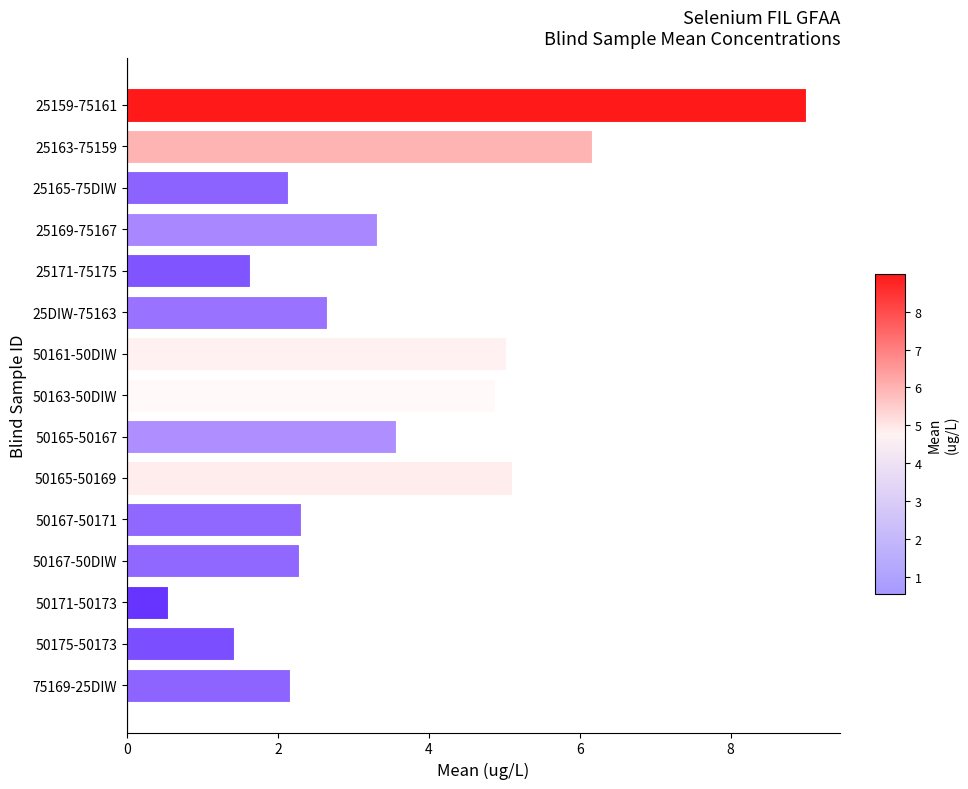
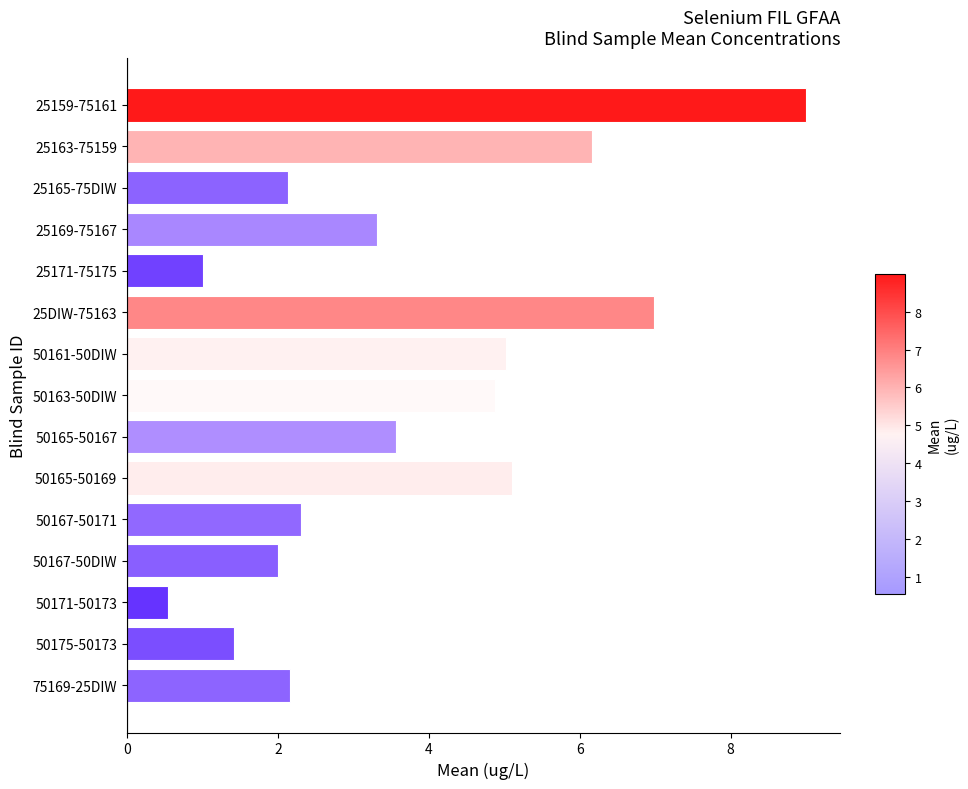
25171-75175: 1.6 -> 1.0
25DIW-75163: 2.7 -> 7.0
50167-50DIW: 2.3 -> 2.0
